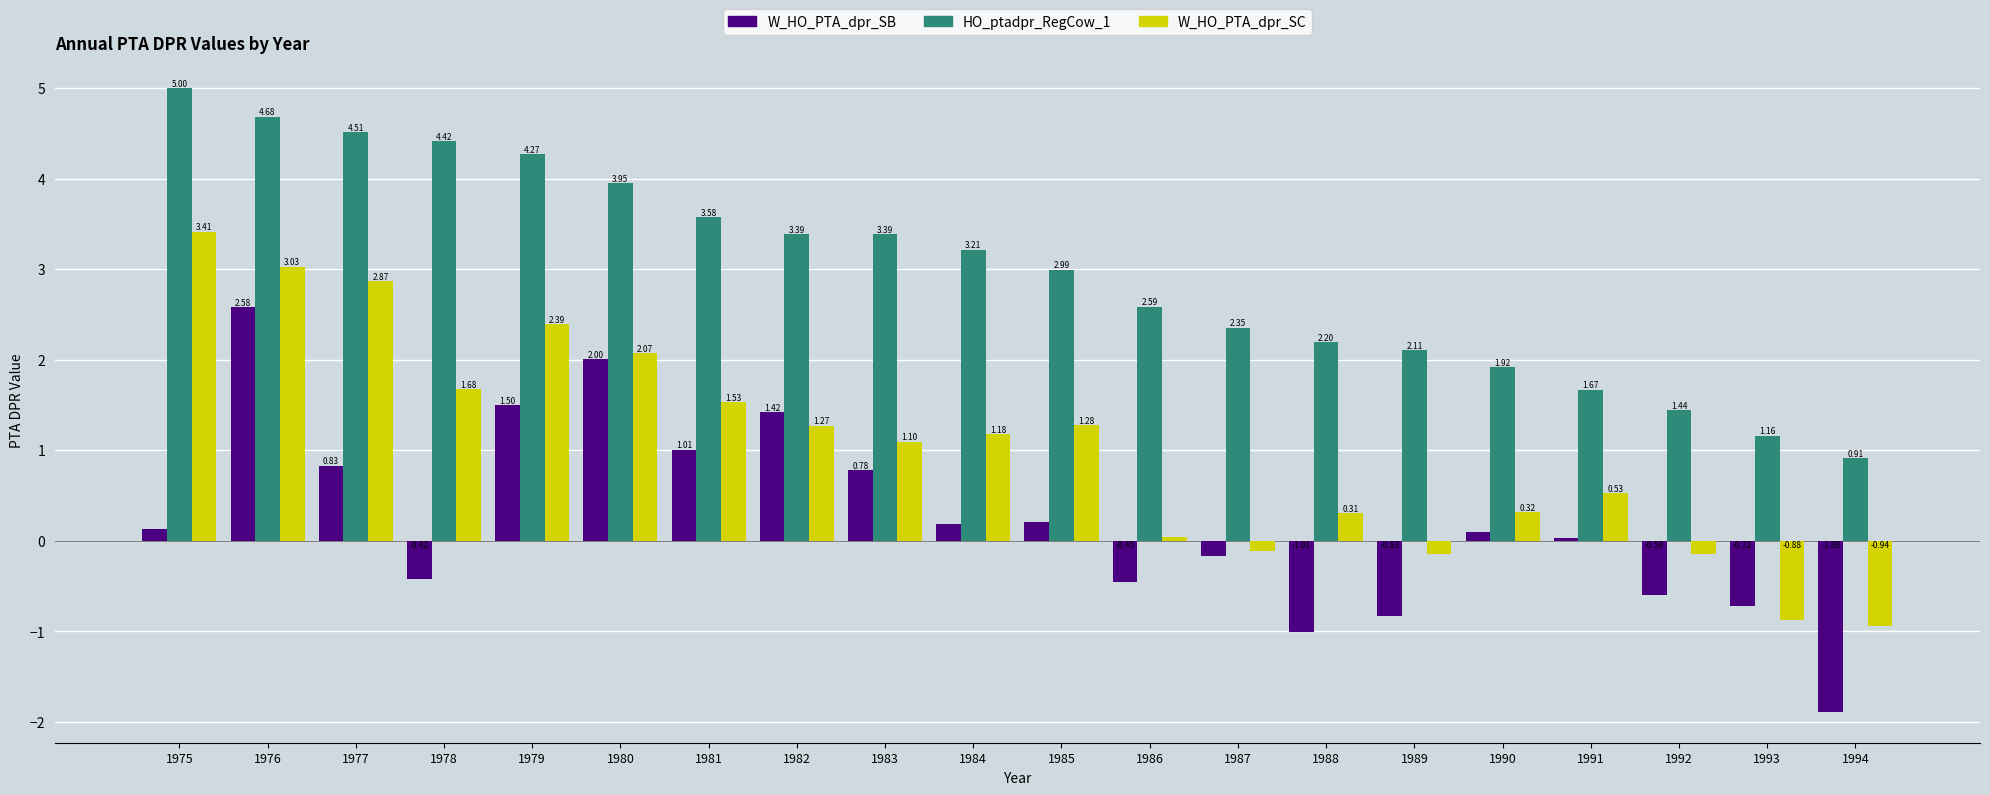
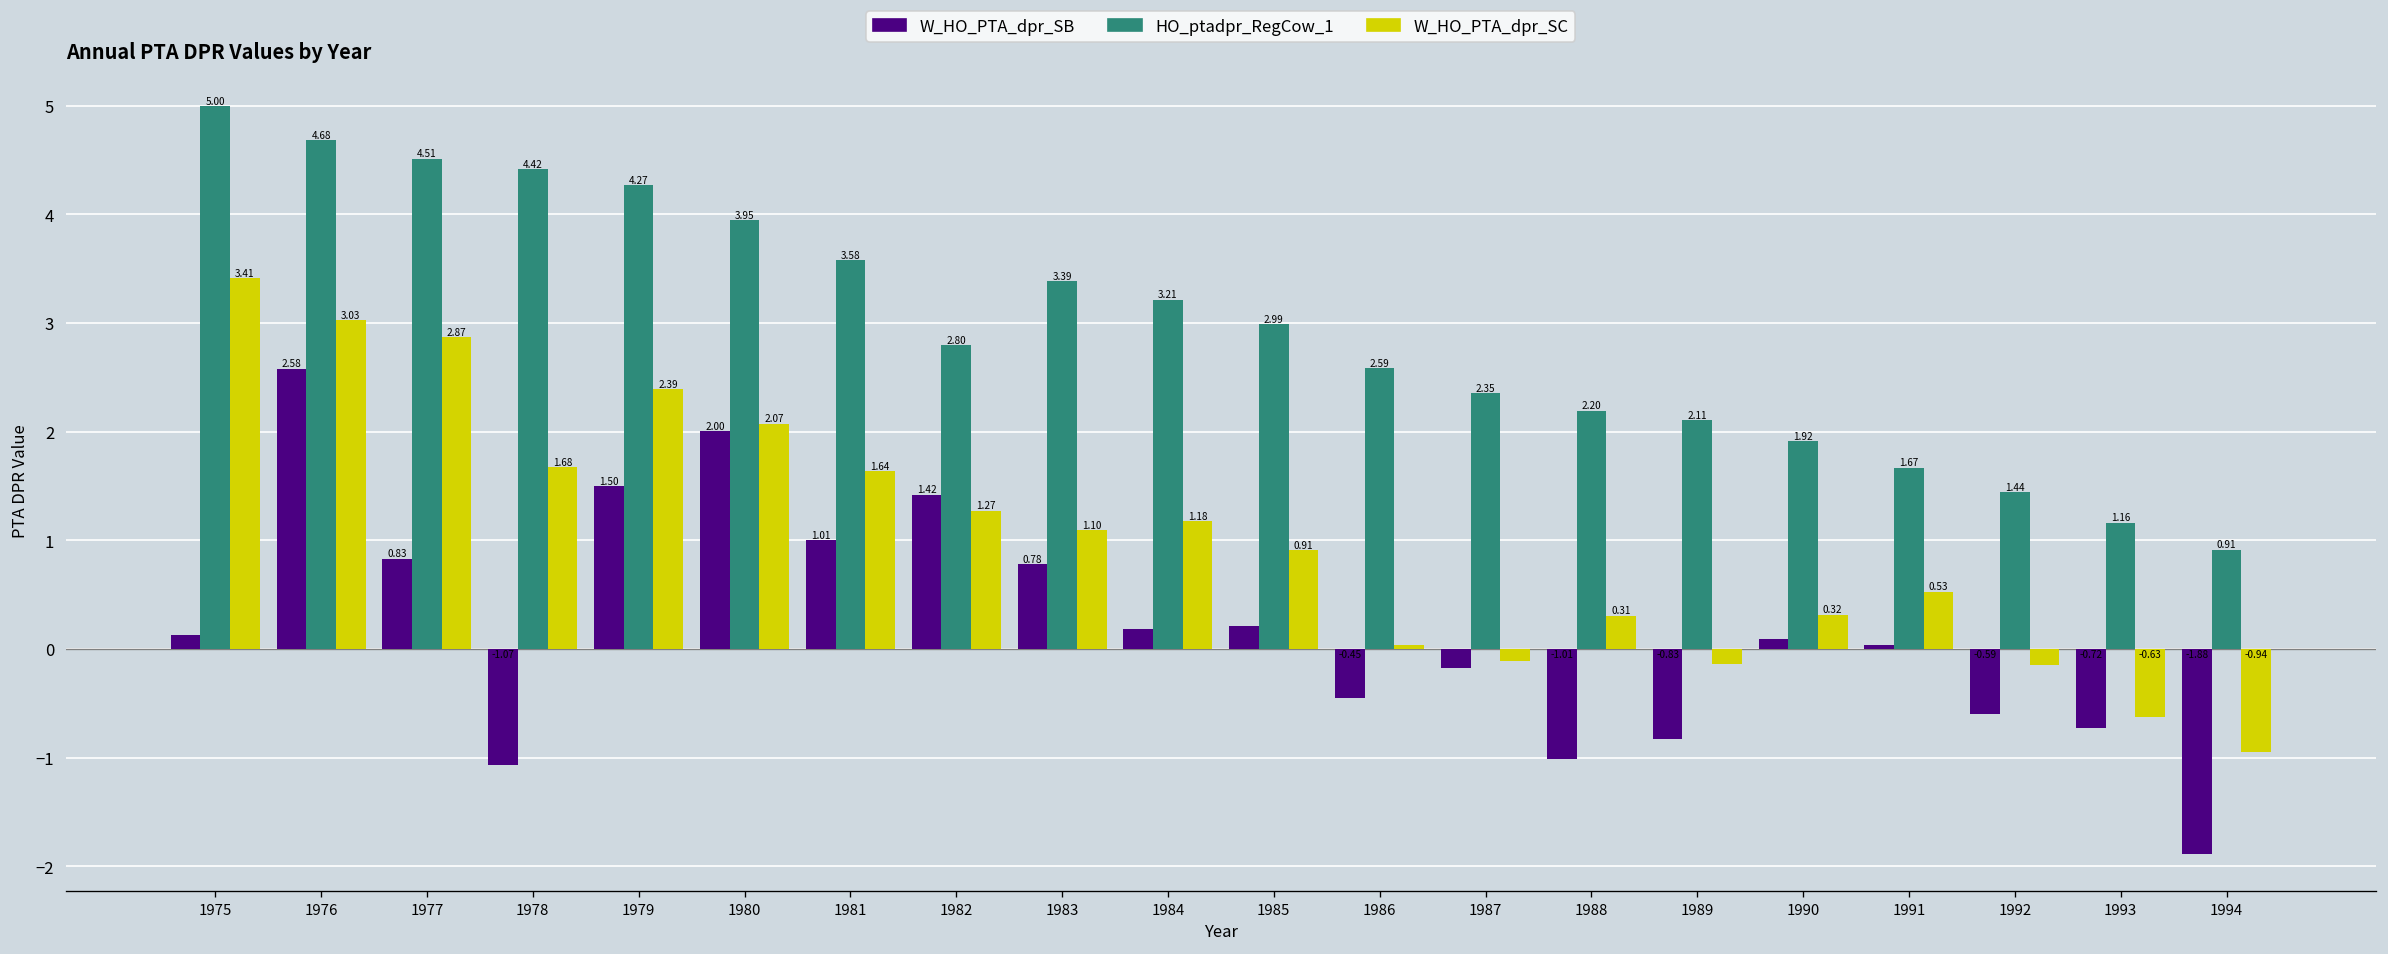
W_HO_PTA_dpr_SB, 1978: -0.42 -> -1.07
W_HO_PTA_dpr_SC, 1981: 1.53 -> 1.64
HO_ptadpr_RegCow_1, 1982: 3.39 -> 2.80
W_HO_PTA_dpr_SC, 1985: 1.28 -> 0.91
W_HO_PTA_dpr_SC, 1993: -0.88 -> -0.63
